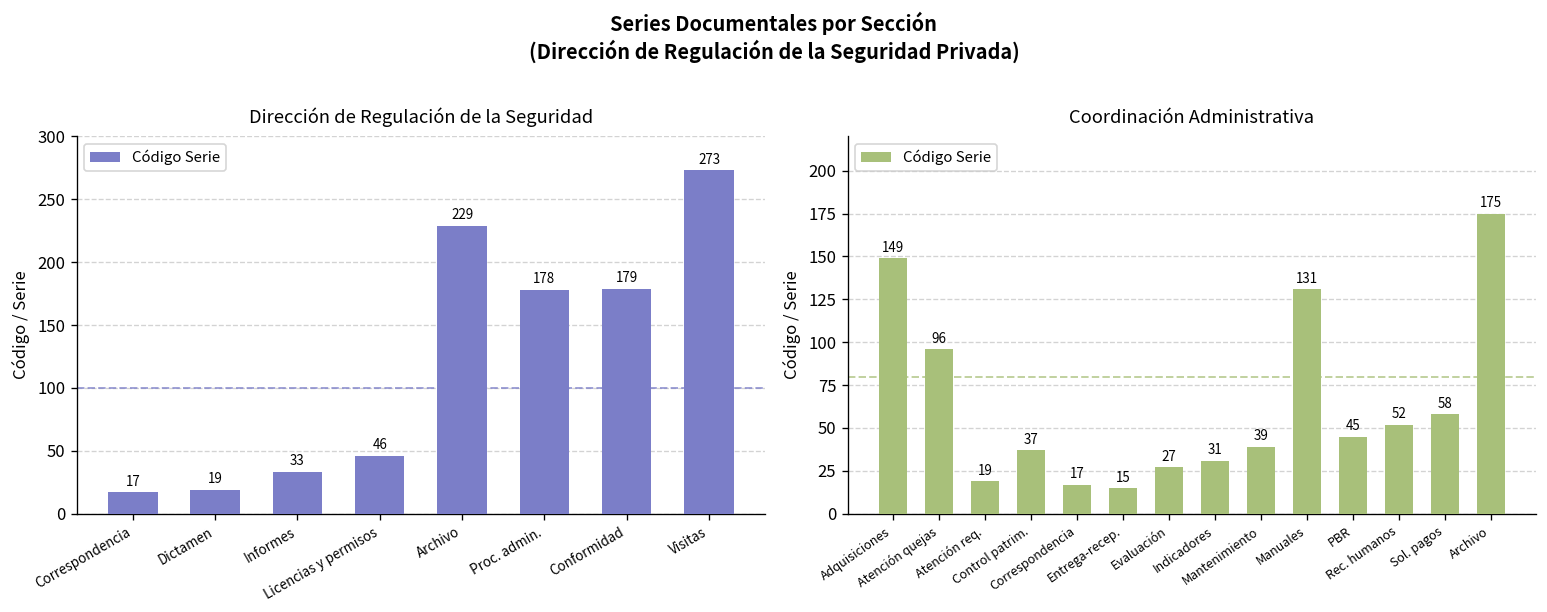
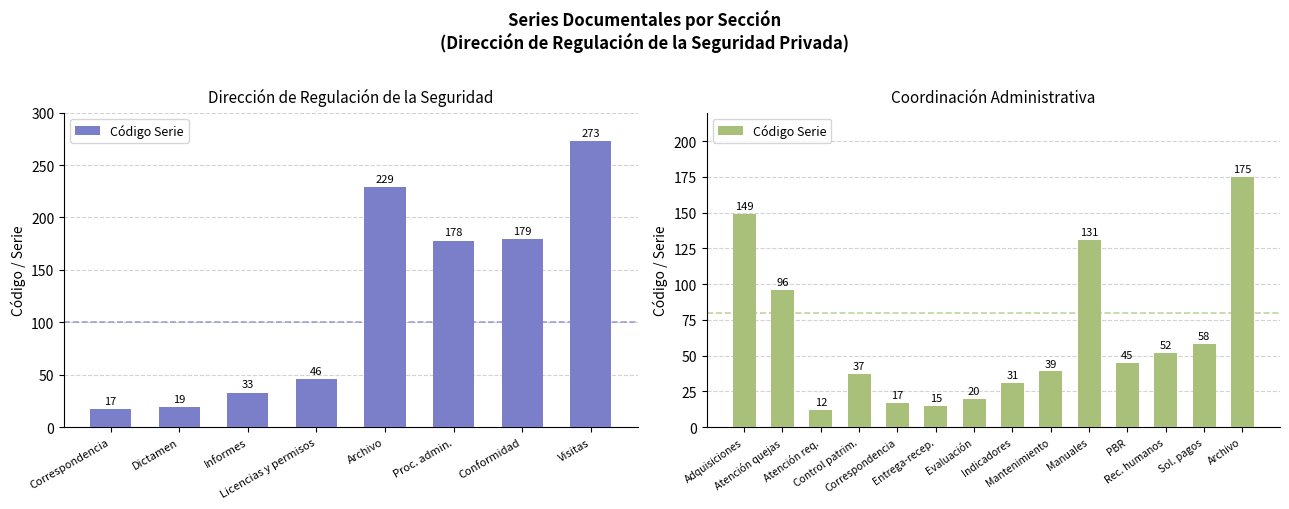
Coordinación Administrativa, Atención req.: 19 -> 12
Coordinación Administrativa, Evaluación: 27 -> 20
